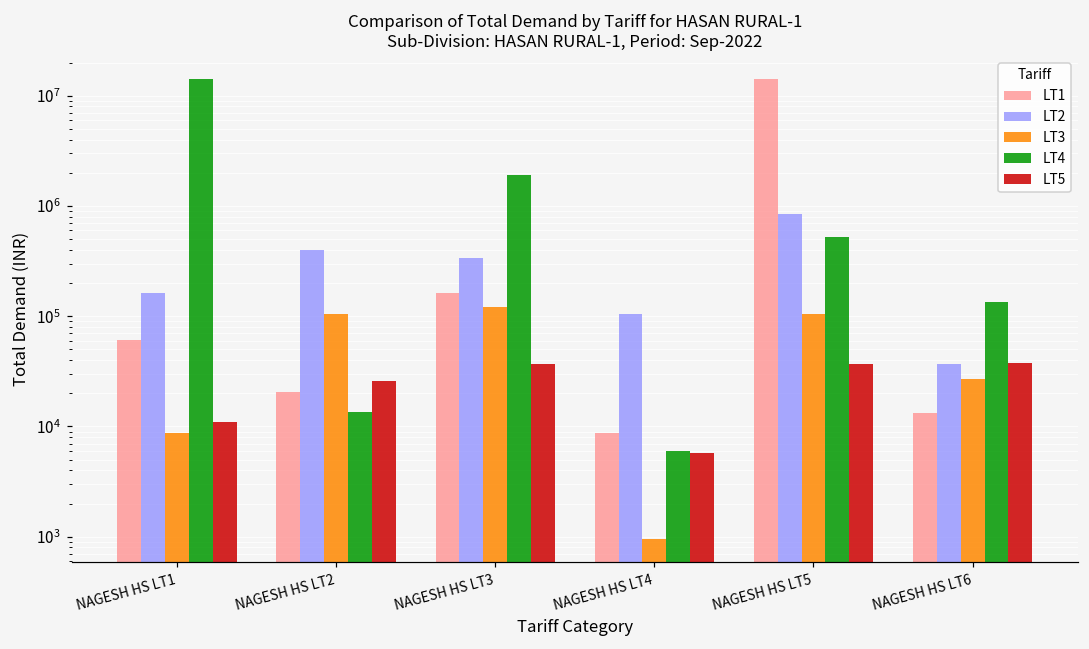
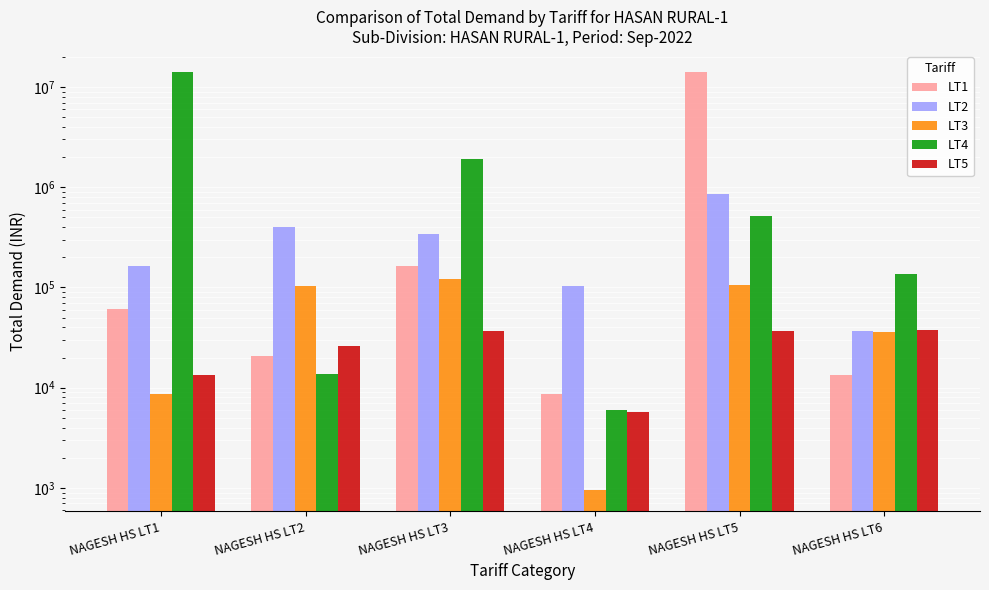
LT5, NAGESH HS LT1: 11000 -> 13000
LT3, NAGESH HS LT6: 27000 -> 36000
